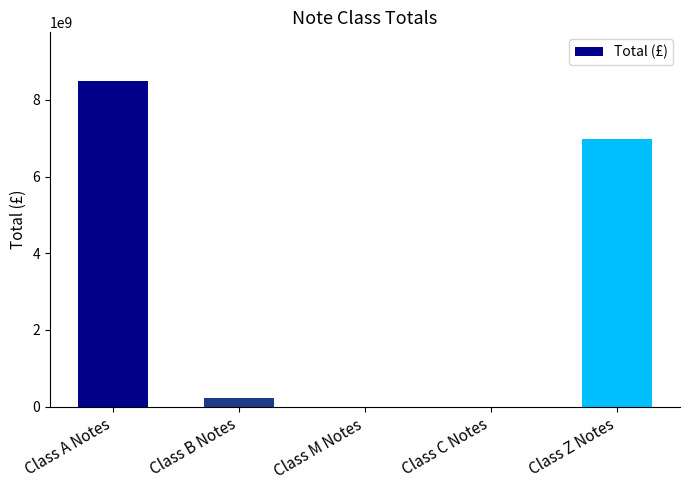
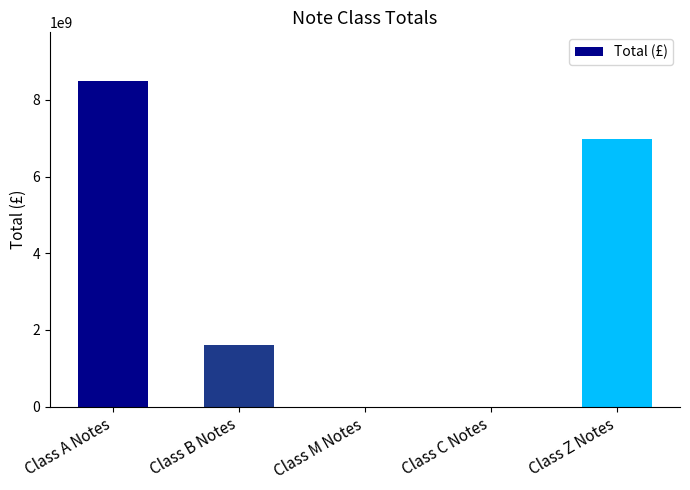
Class B Notes: 200000000 -> 1600000000
